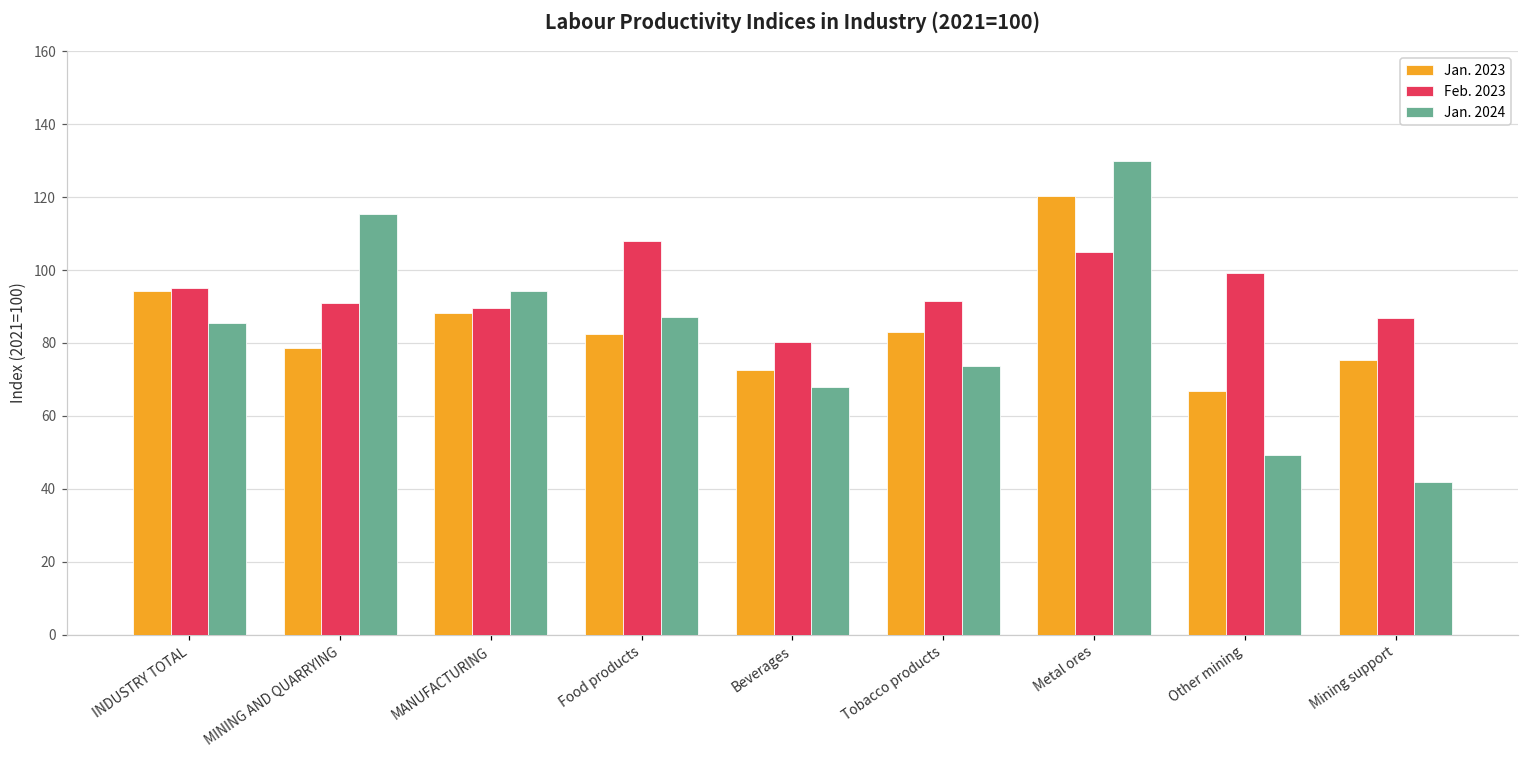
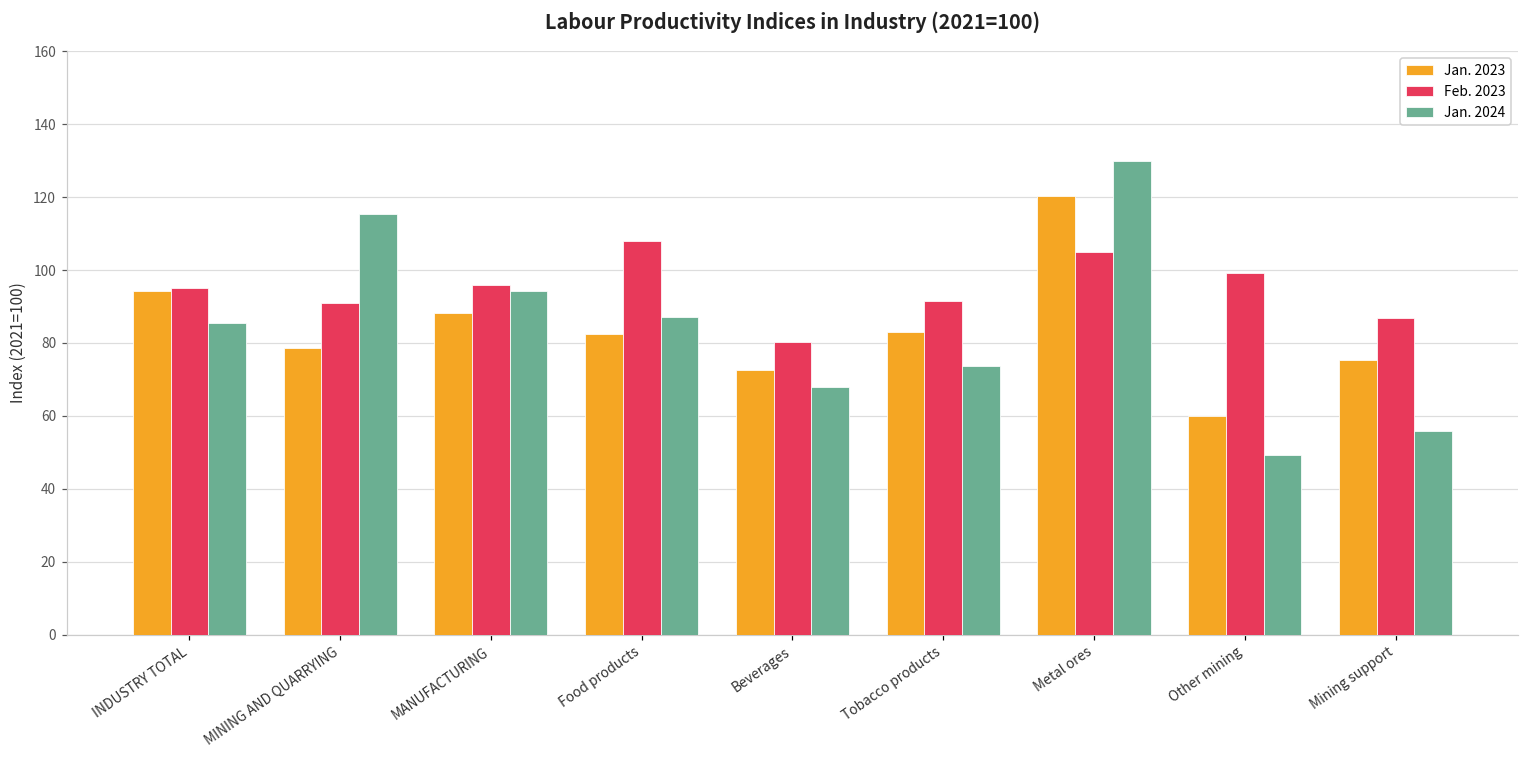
Feb. 2023, MANUFACTURING: 90 -> 96
Jan. 2023, Other mining: 67 -> 60
Jan. 2024, Mining support: 42 -> 56
